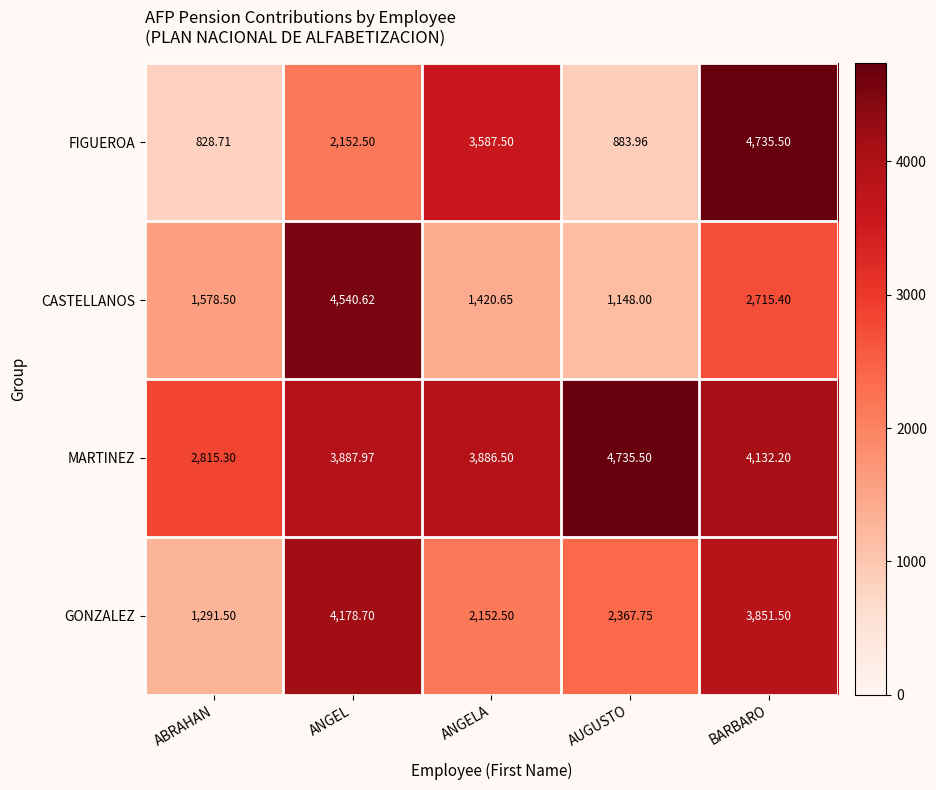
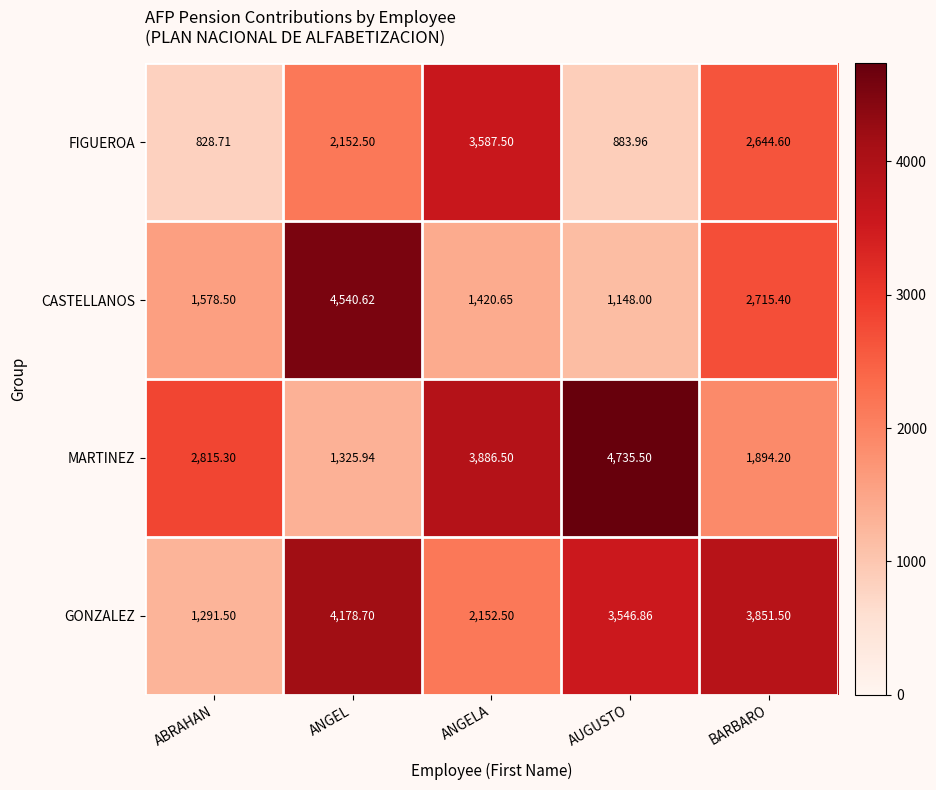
FIGUEROA, BARBARO: 4,735.50 -> 2,644.60
MARTINEZ, ANGEL: 3,887.97 -> 1,325.94
MARTINEZ, BARBARO: 4,132.20 -> 1,894.20
GONZALEZ, AUGUSTO: 2,367.75 -> 3,546.86
